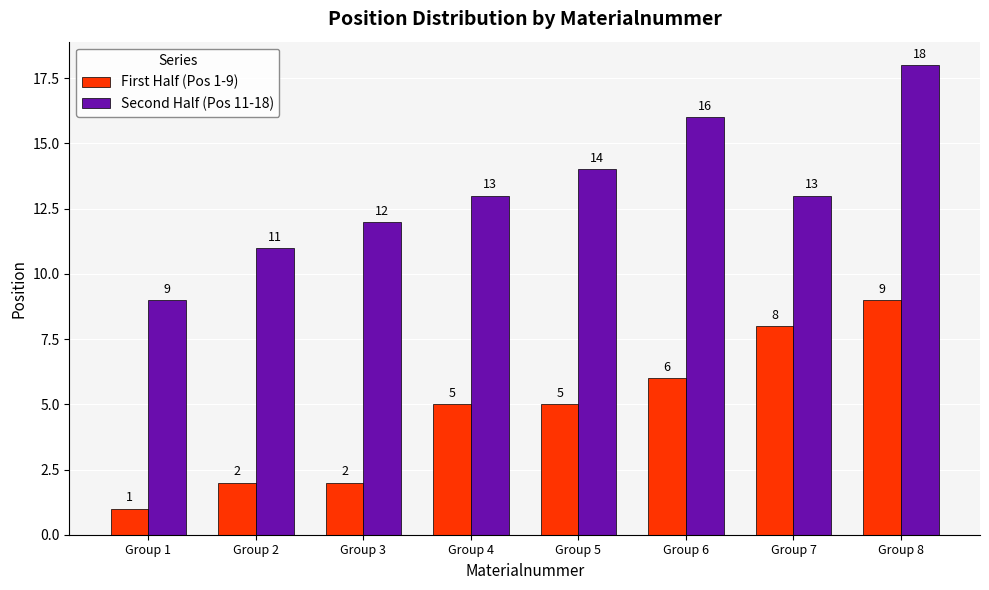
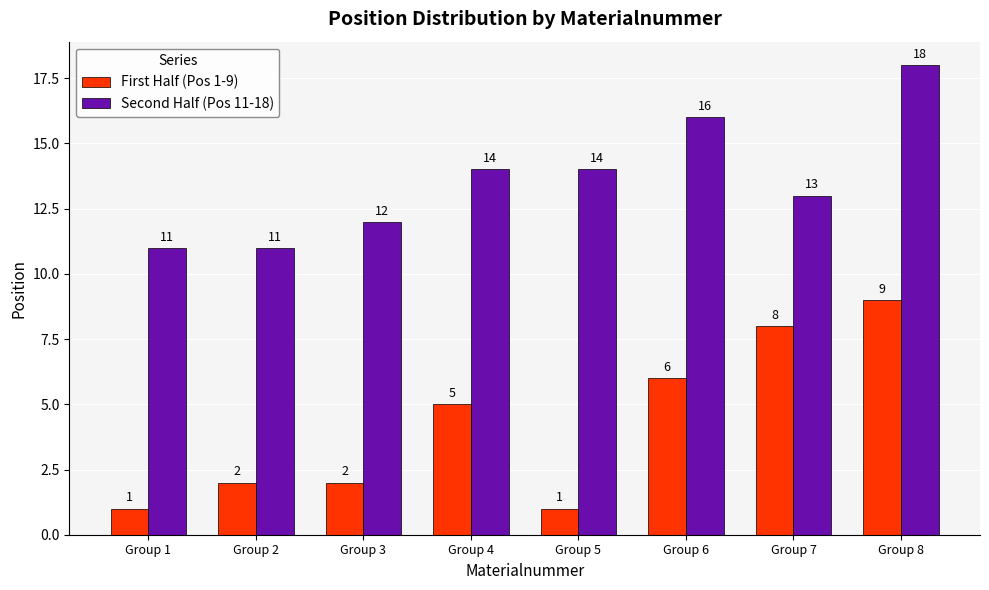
Second Half (Pos 11-18), Group 1: 9 -> 11
Second Half (Pos 11-18), Group 4: 13 -> 14
First Half (Pos 1-9), Group 5: 5 -> 1
